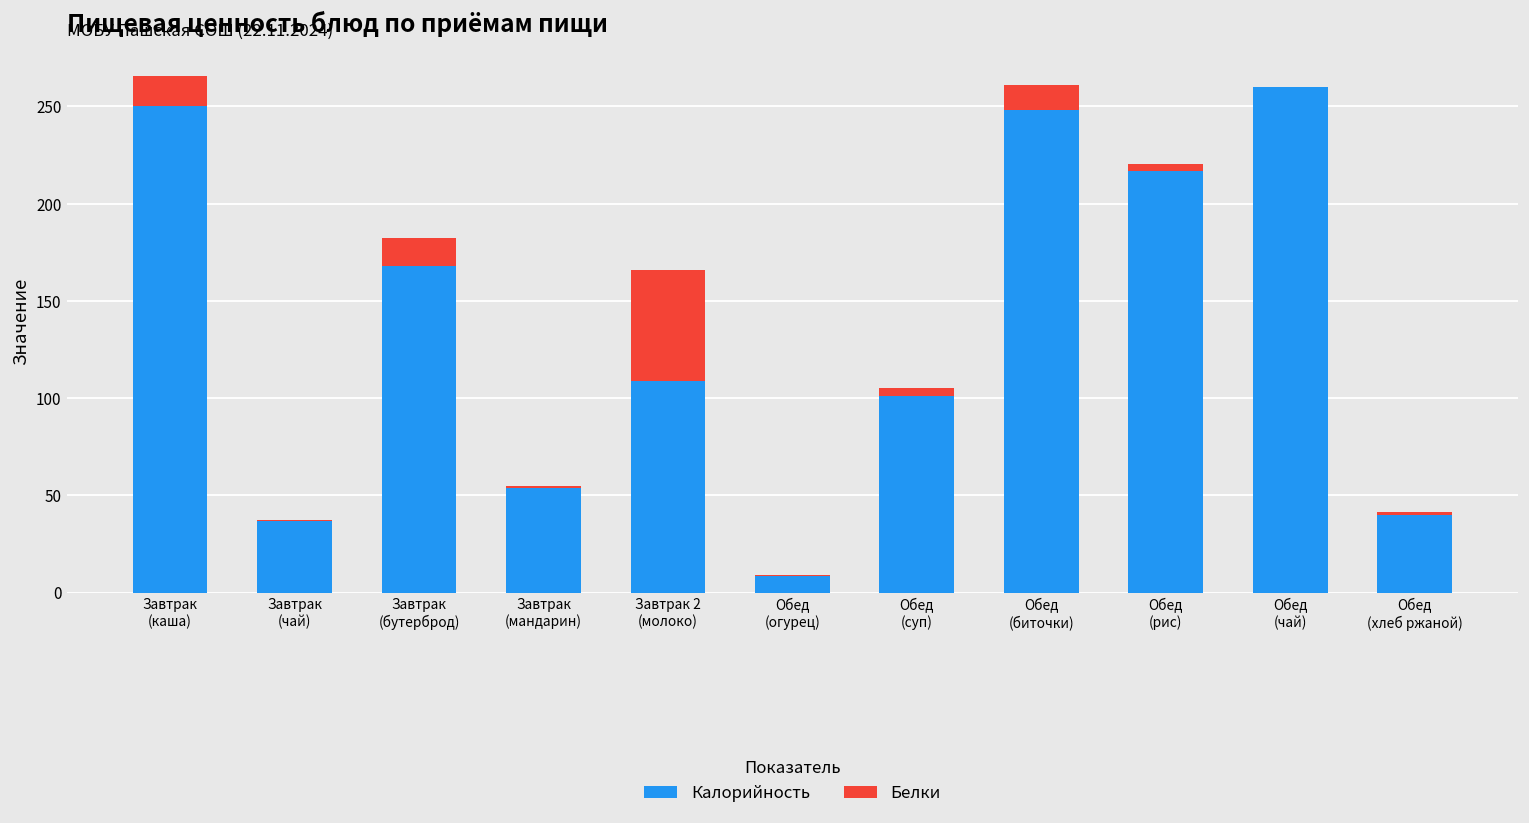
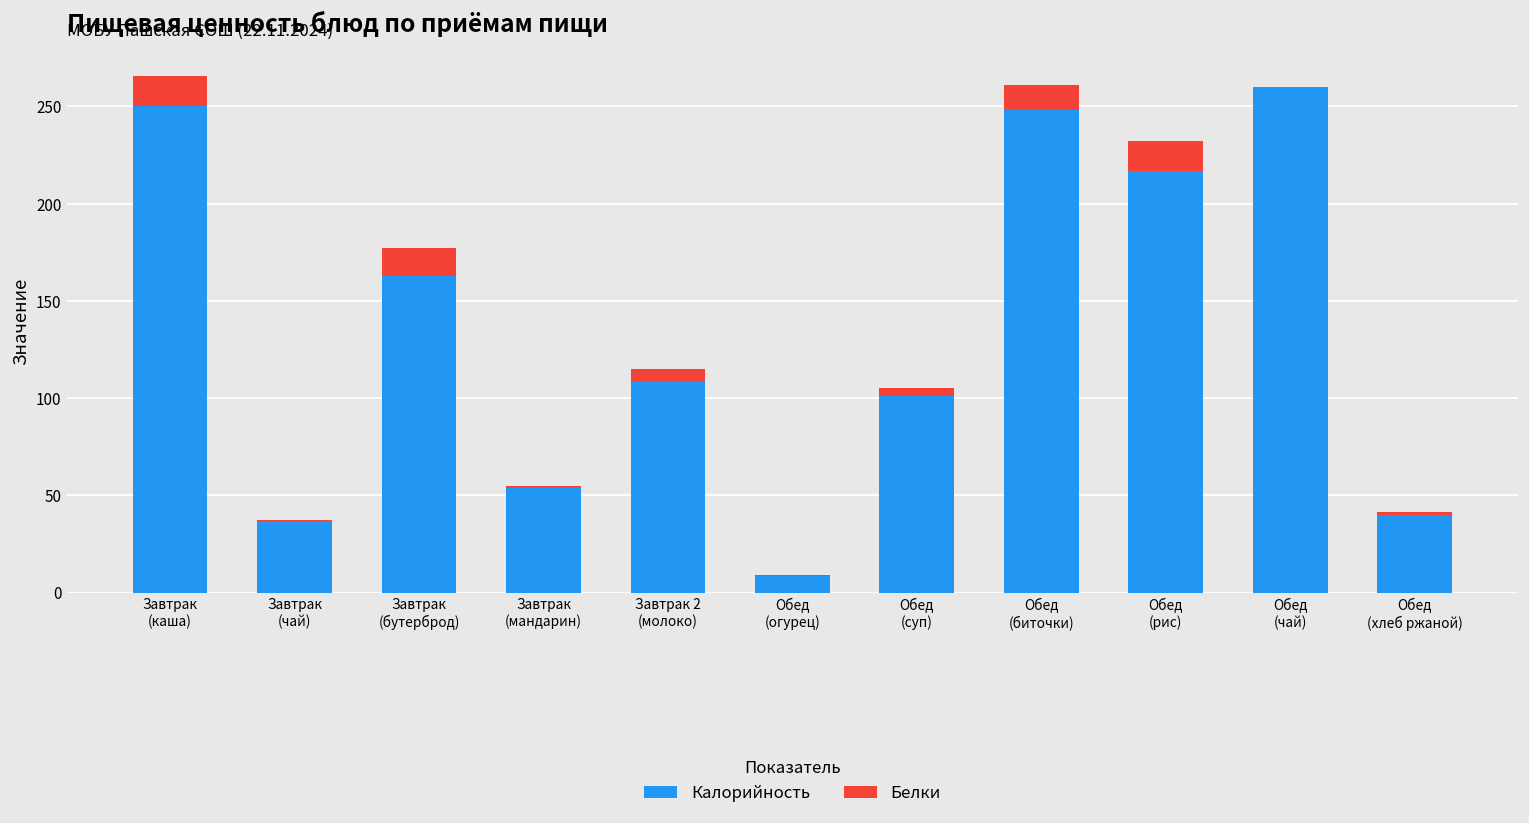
Калорийность, Завтрак (бутерброд): 168 -> 163
Белки, Завтрак 2 (молоко): 57 -> 6
Белки, Обед (рис): 4 -> 15
